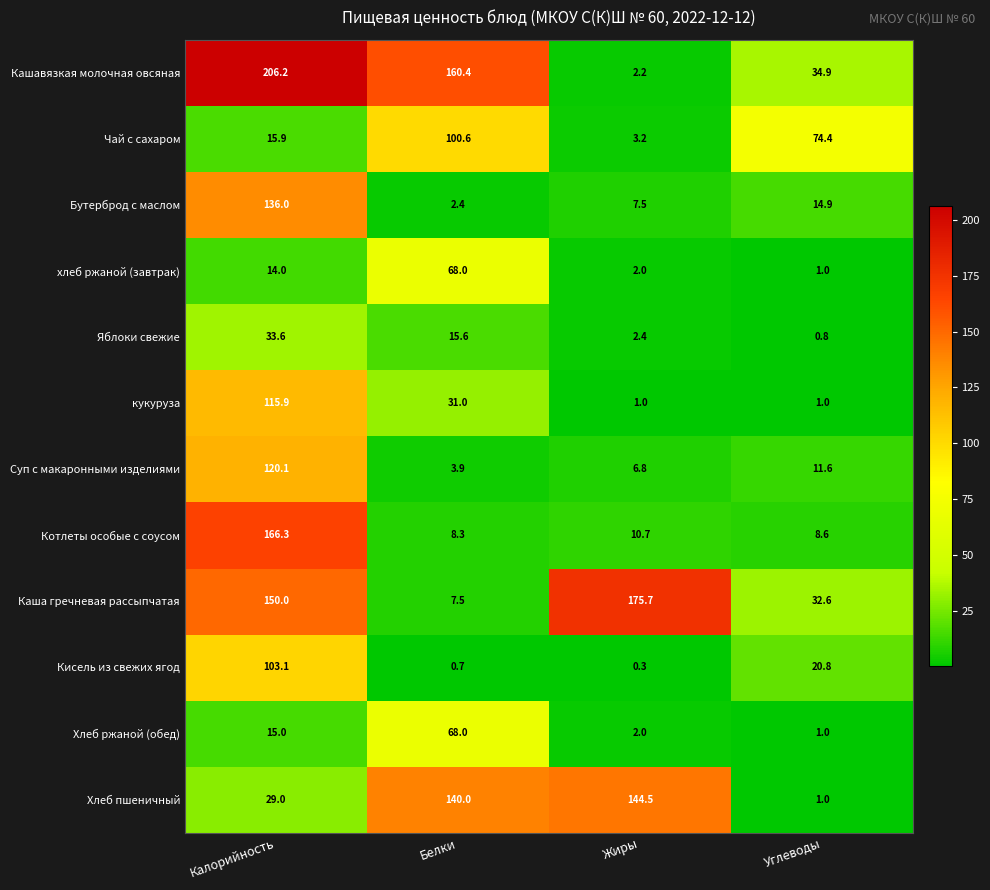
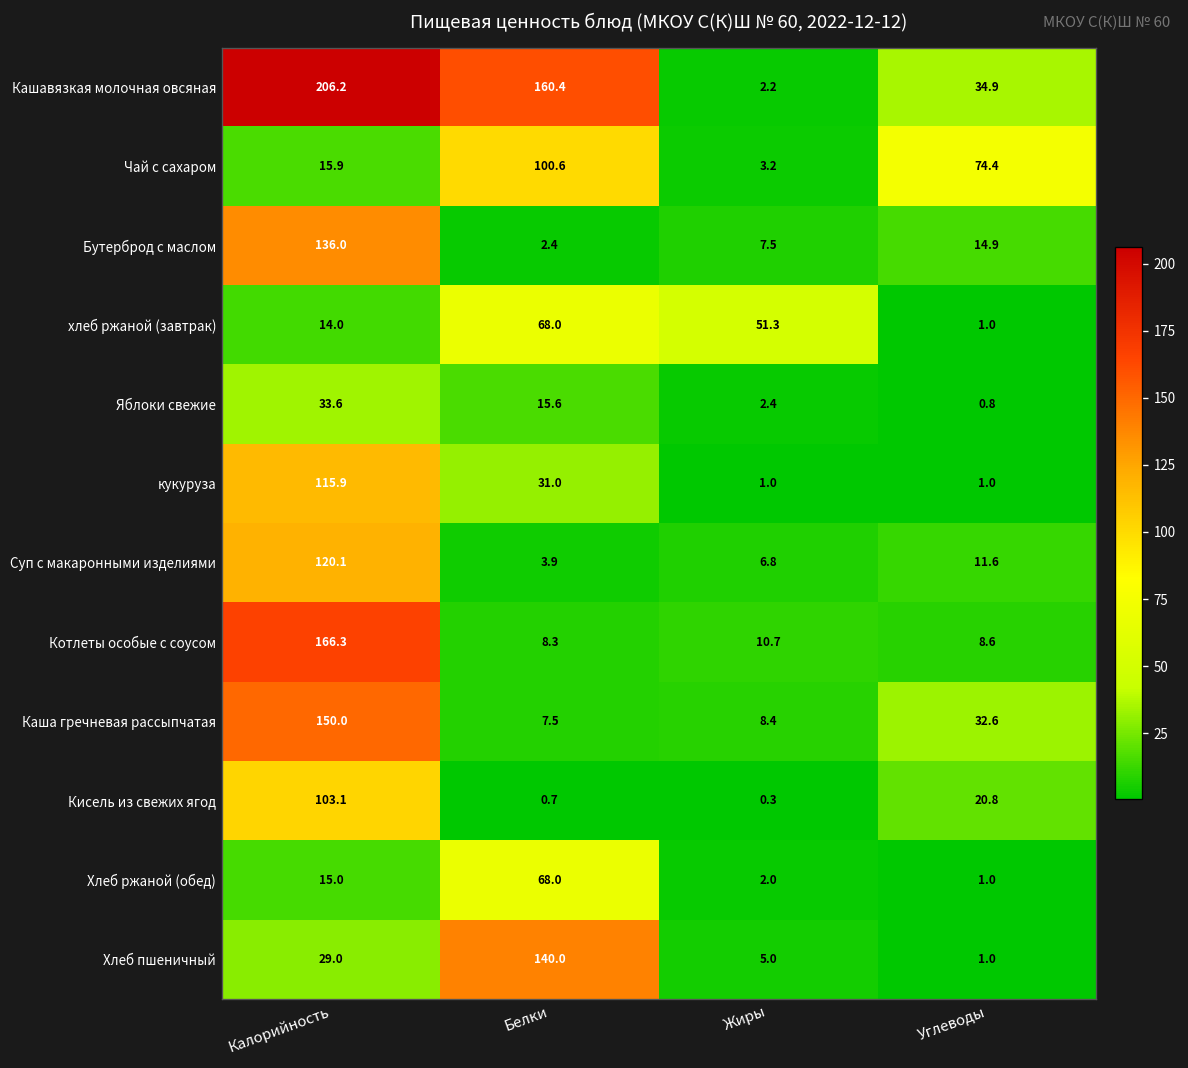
хлеб ржаной (завтрак), Жиры: 2.0 -> 51.3
Каша гречневая рассыпчатая, Жиры: 175.7 -> 8.4
Хлеб пшеничный, Жиры: 144.5 -> 5.0
